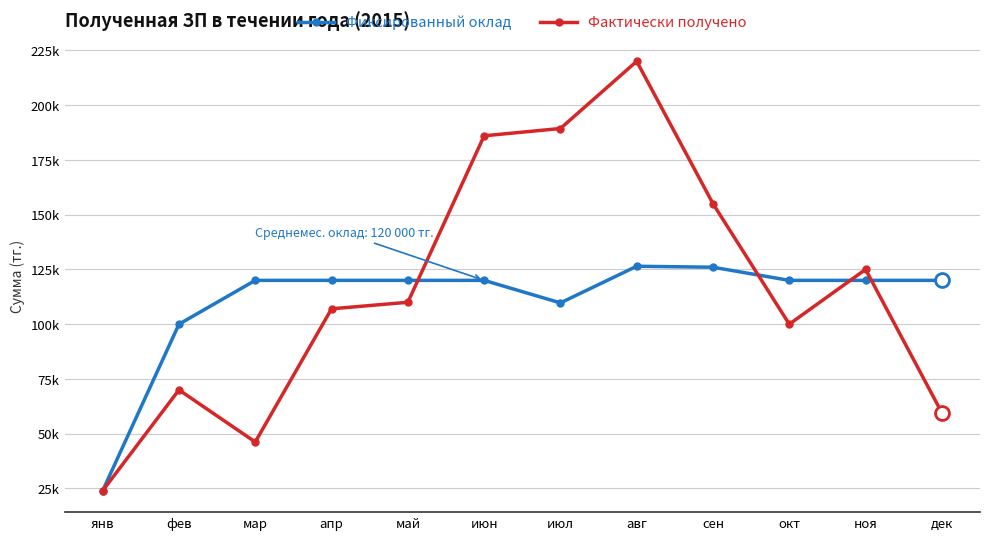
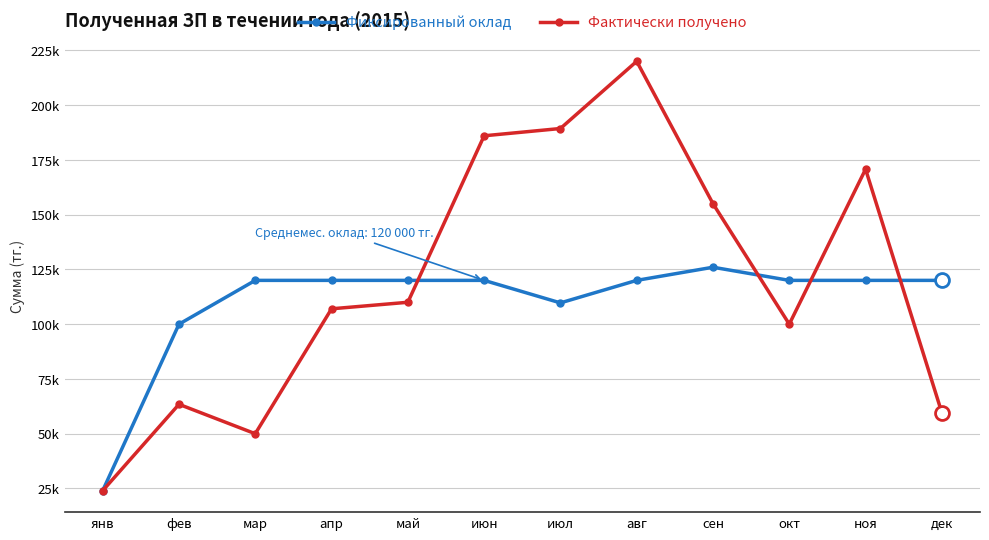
Фактически получено, фев: 70000 -> 63000
Фактически получено, мар: 46000 -> 50000
Фиксированный оклад, авг: 126000 -> 120000
Фактически получено, ноя: 125000 -> 171000
